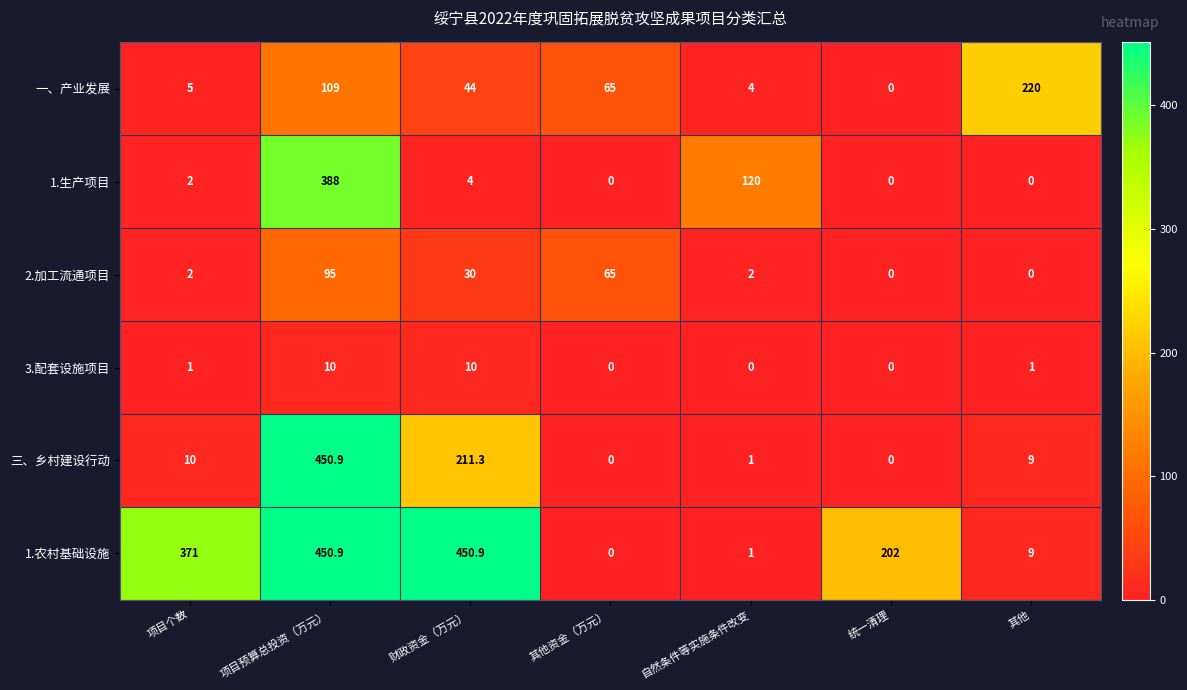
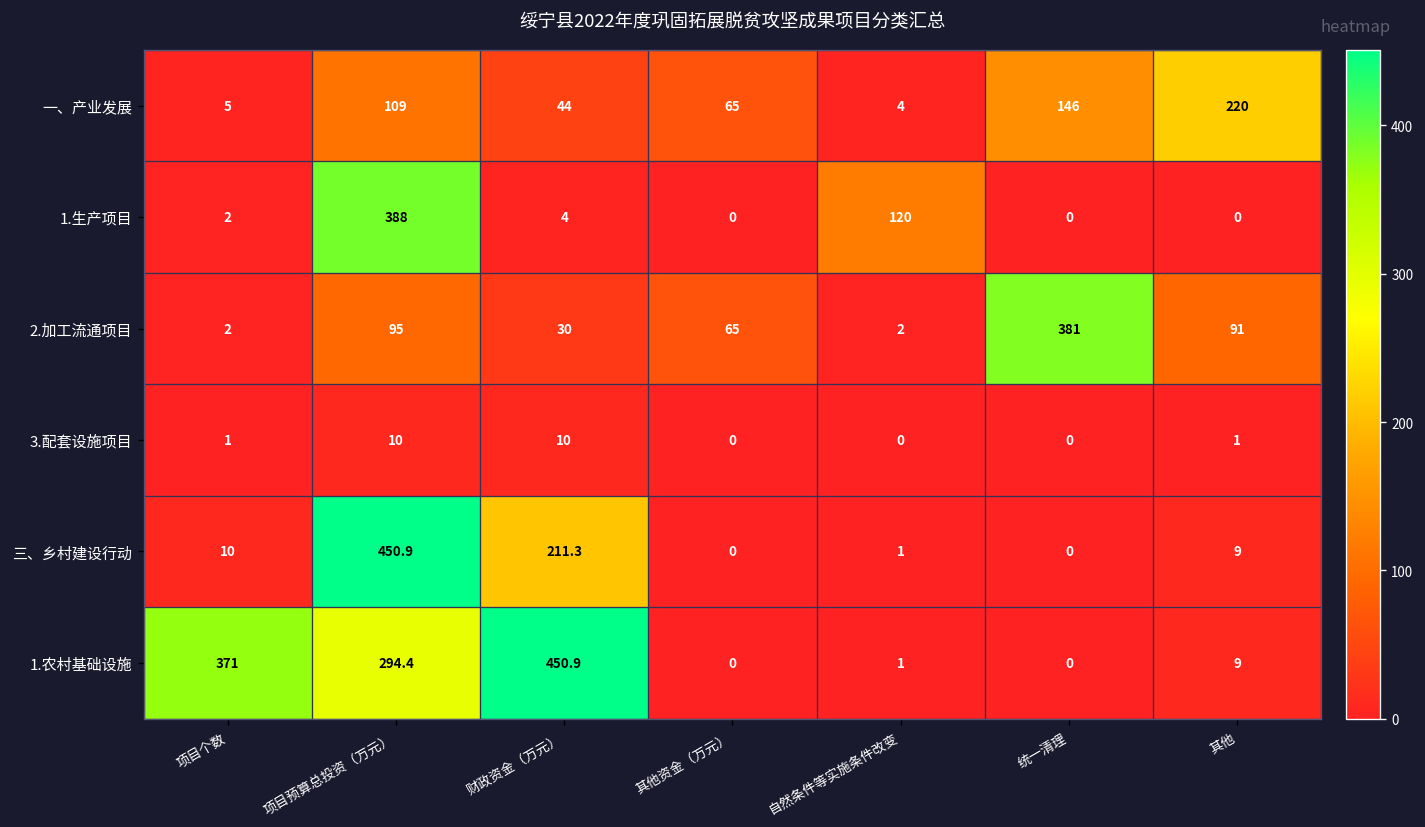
一、产业发展, 统一清理: 0 -> 146
2.加工流通项目, 统一清理: 0 -> 381
2.加工流通项目, 其他: 0 -> 91
1.农村基础设施, 项目预算总投资（万元）: 450.9 -> 294.4
1.农村基础设施, 统一清理: 202 -> 0
